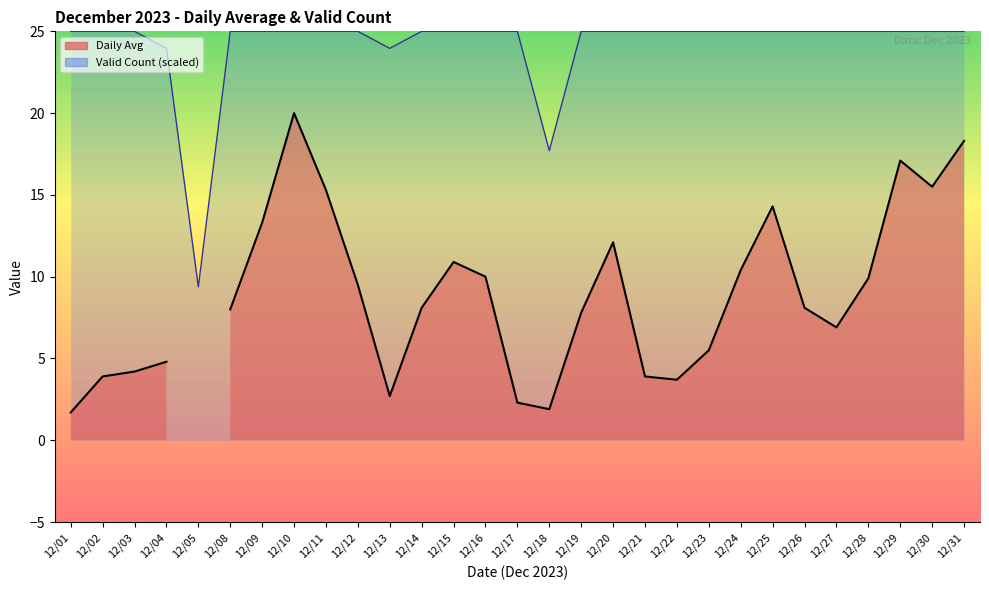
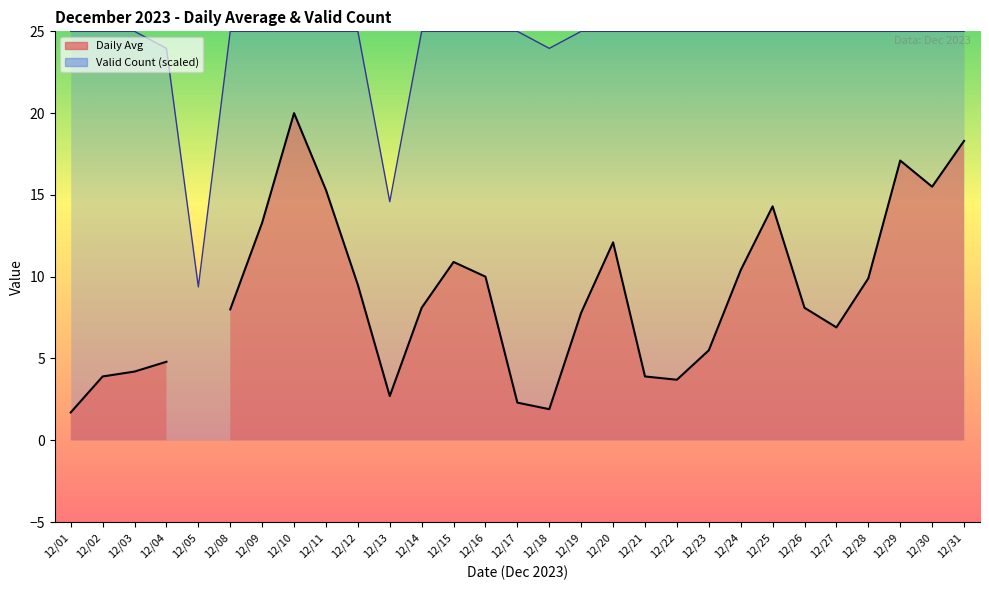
Valid Count (scaled), 12/13: 24.0 -> 14.6
Valid Count (scaled), 12/18: 17.7 -> 24.0
